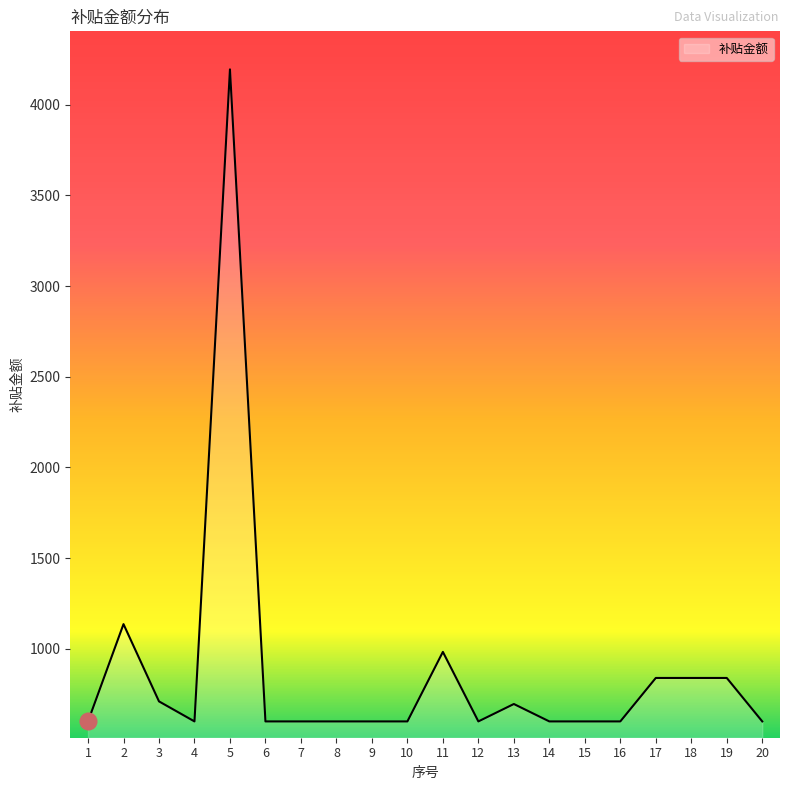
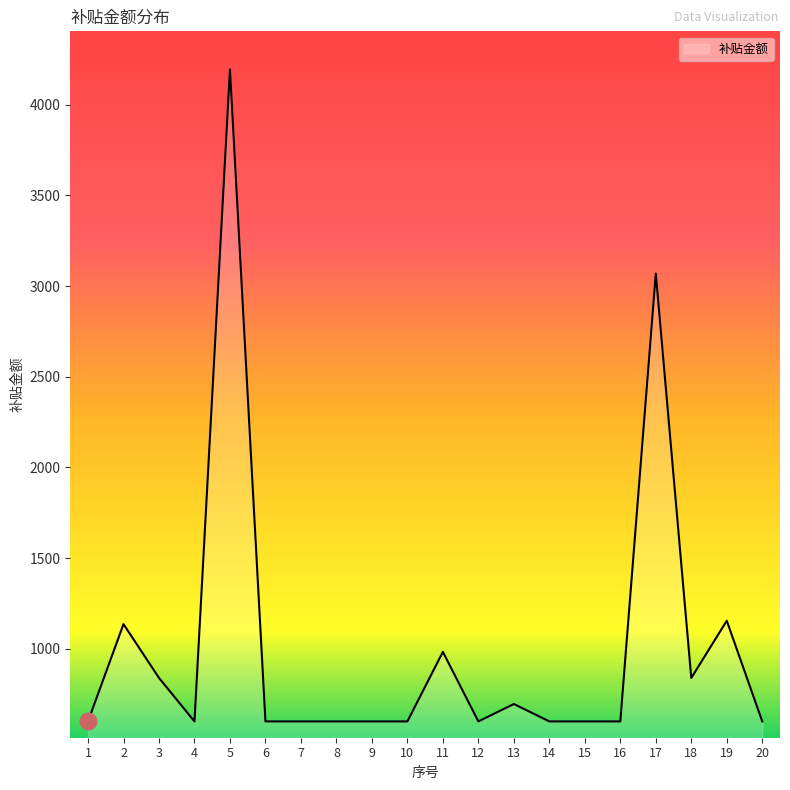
补贴金额, 3: 710 -> 840
补贴金额, 17: 840 -> 3070
补贴金额, 19: 840 -> 1150
